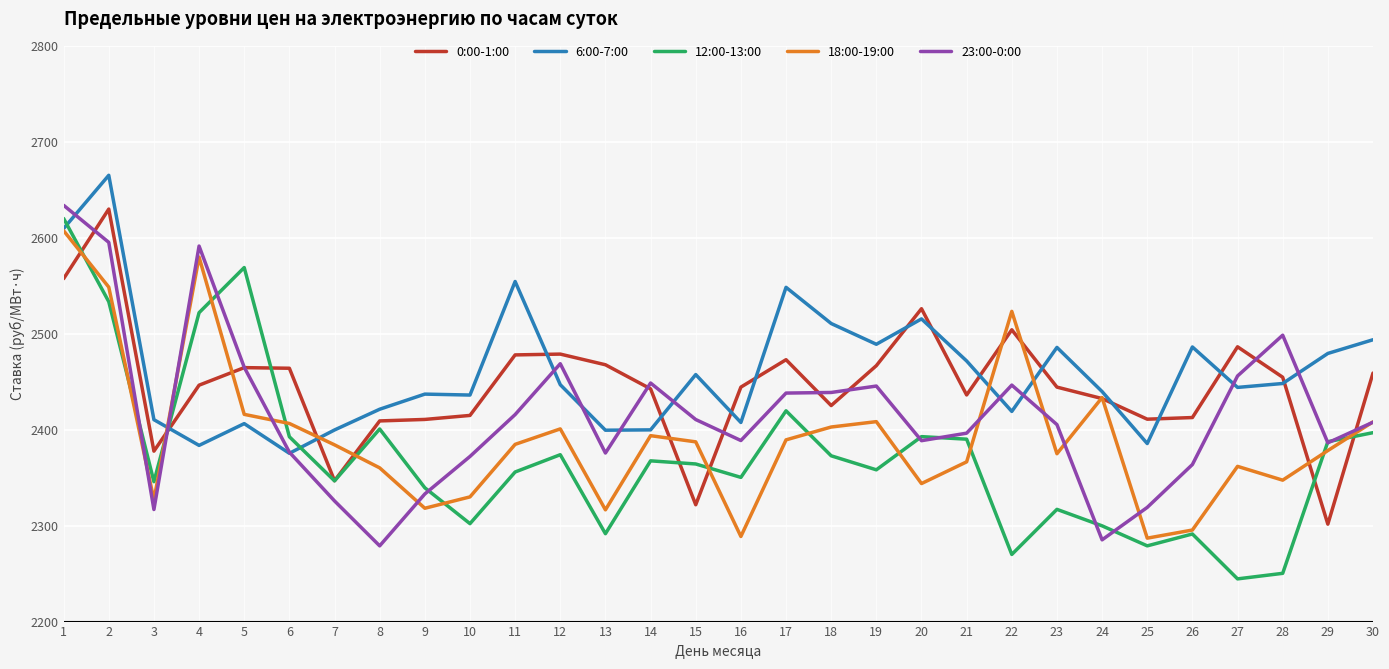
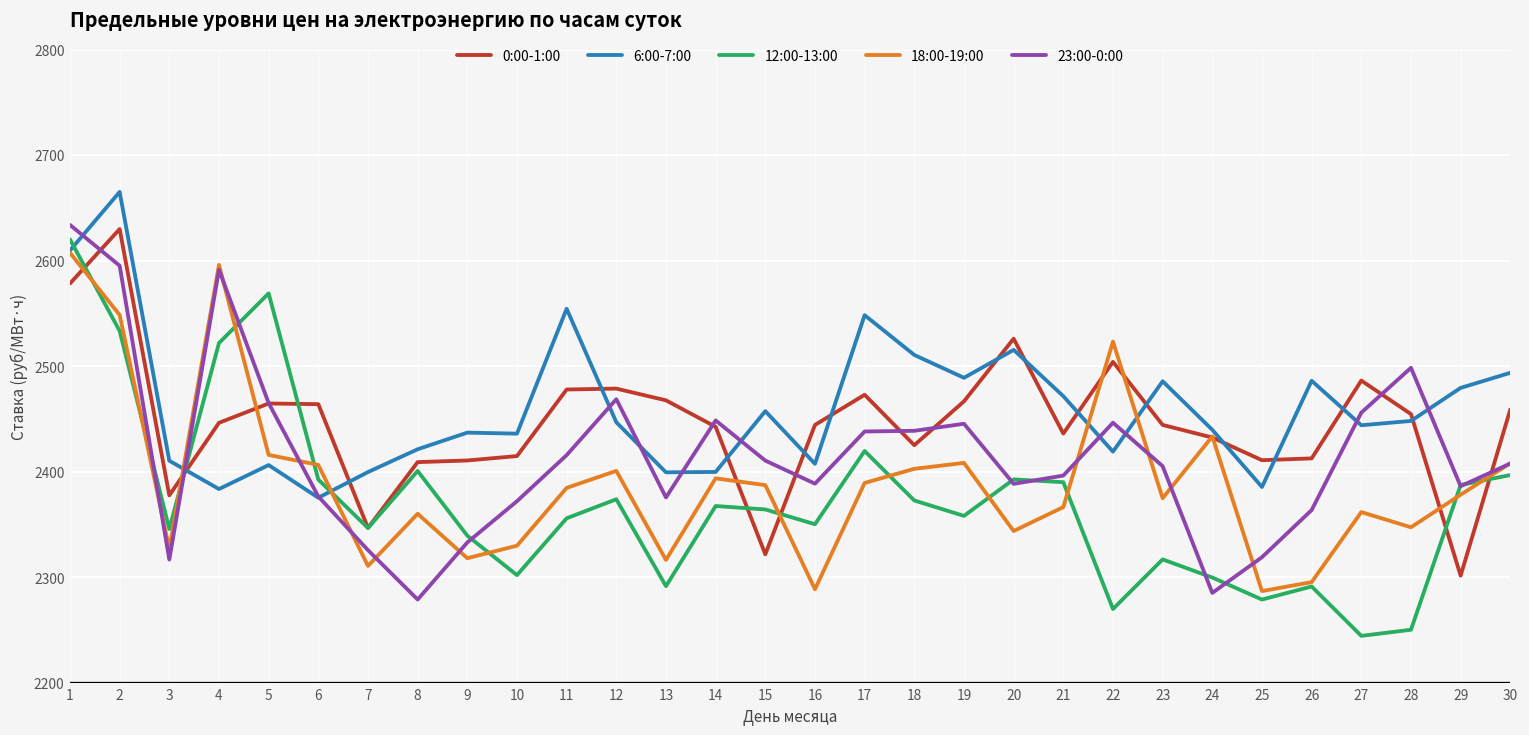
0:00-1:00, 1: 2560 -> 2580
18:00-19:00, 4: 2580 -> 2600
18:00-19:00, 7: 2380 -> 2310
